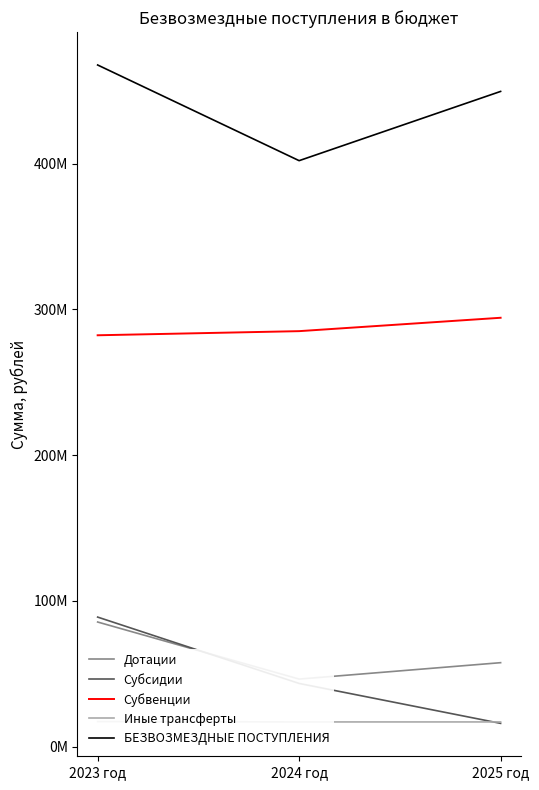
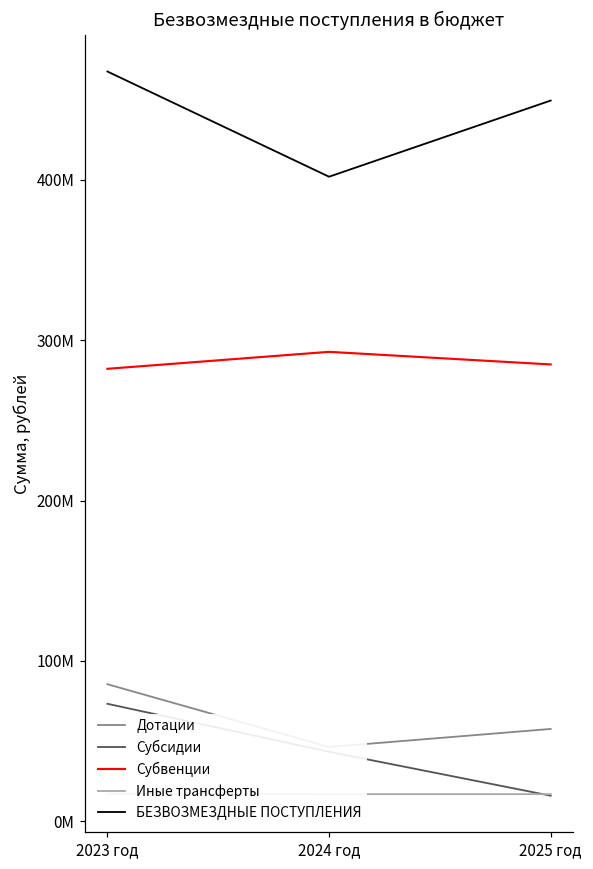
Субсидии, 2023 год: 89000000 -> 73000000
Субвенции, 2024 год: 285000000 -> 293000000
Субвенции, 2025 год: 294000000 -> 285000000
